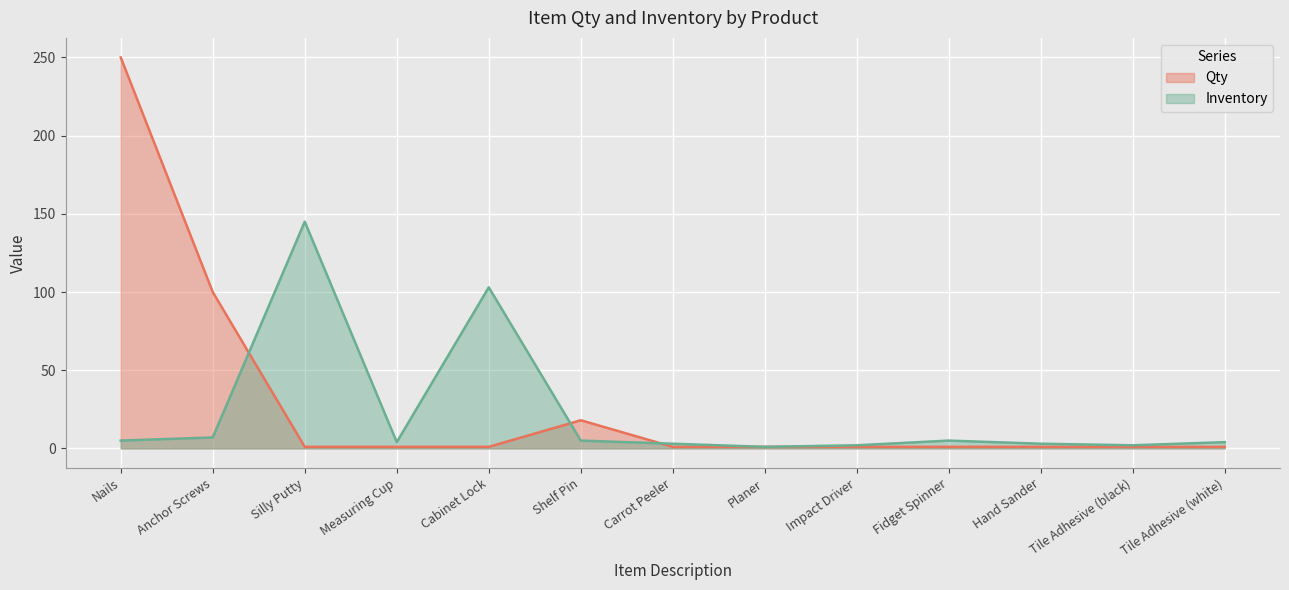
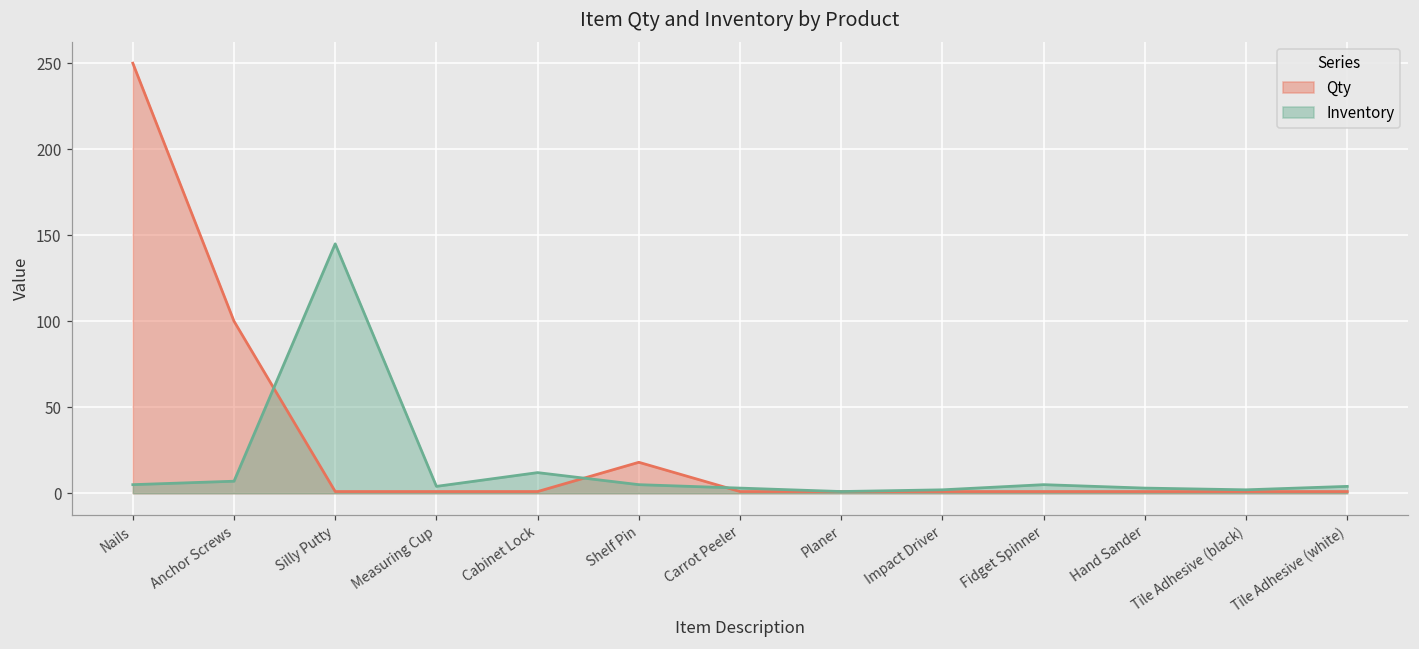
Inventory, Cabinet Lock: 103 -> 12
